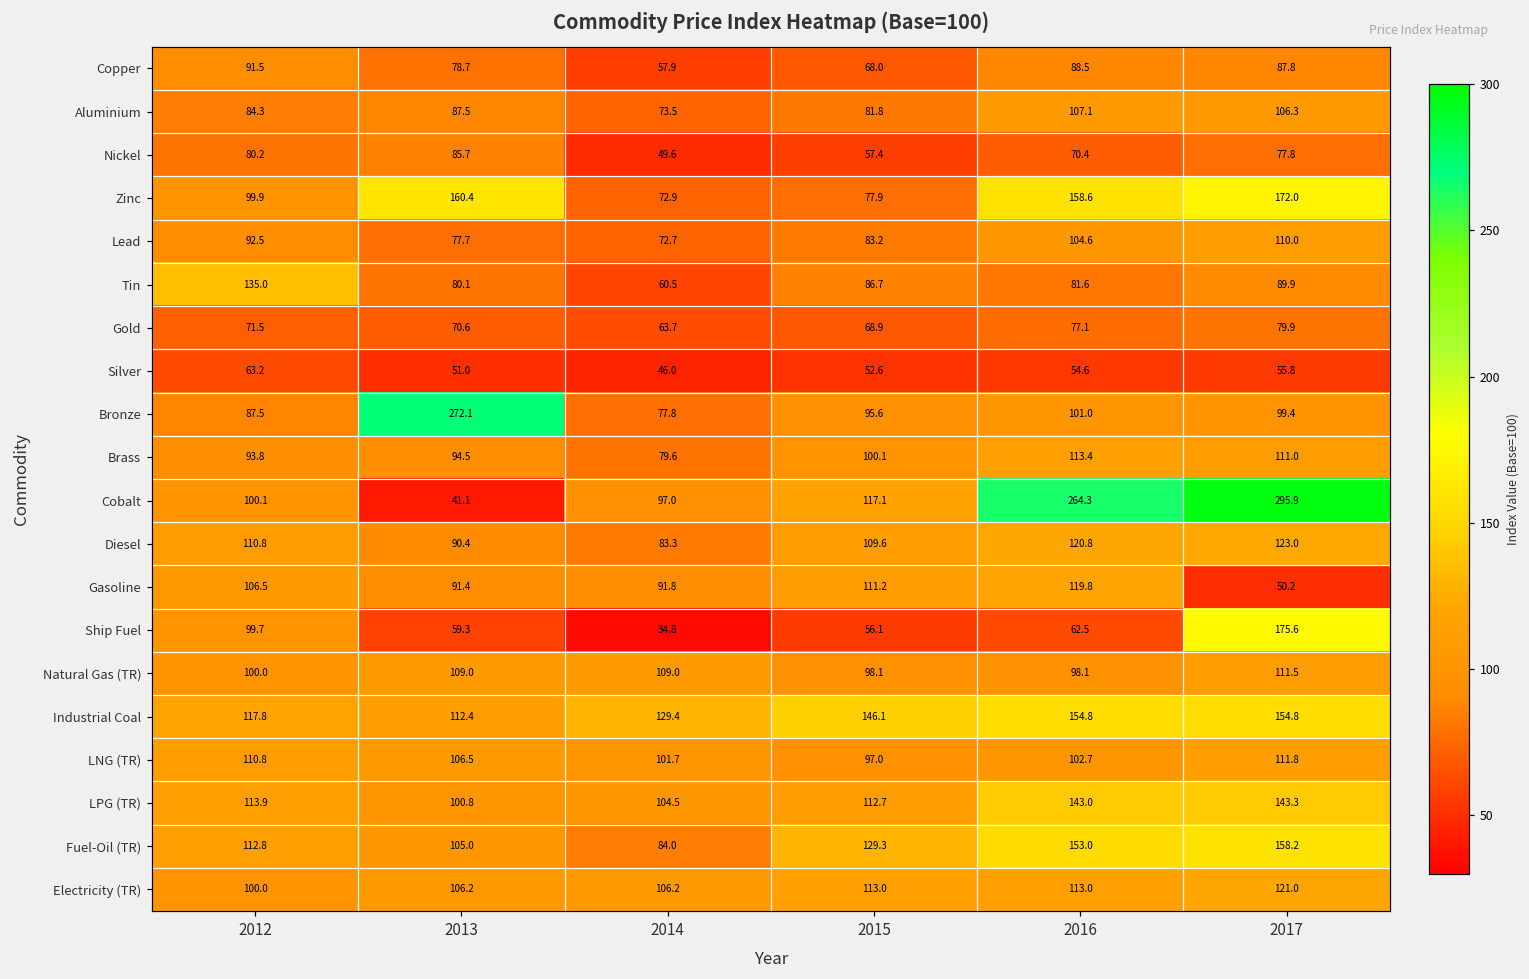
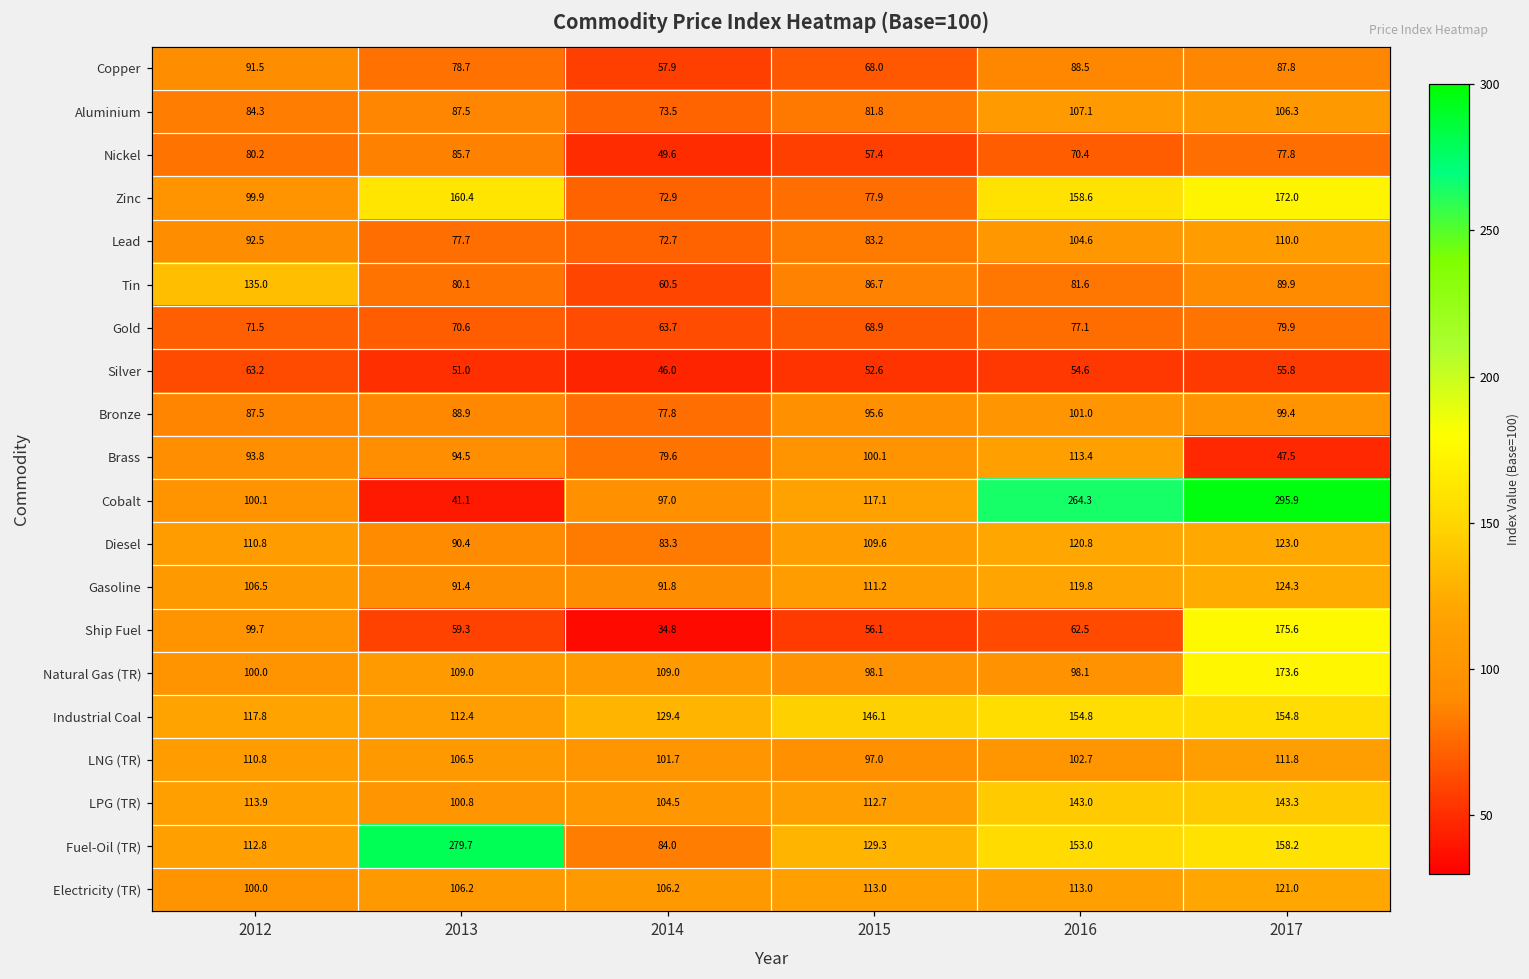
Bronze, 2013: 272.1 -> 88.9
Brass, 2017: 111.0 -> 47.5
Gasoline, 2017: 50.2 -> 124.3
Natural Gas (TR), 2017: 111.5 -> 173.6
Fuel-Oil (TR), 2013: 105.0 -> 279.7
